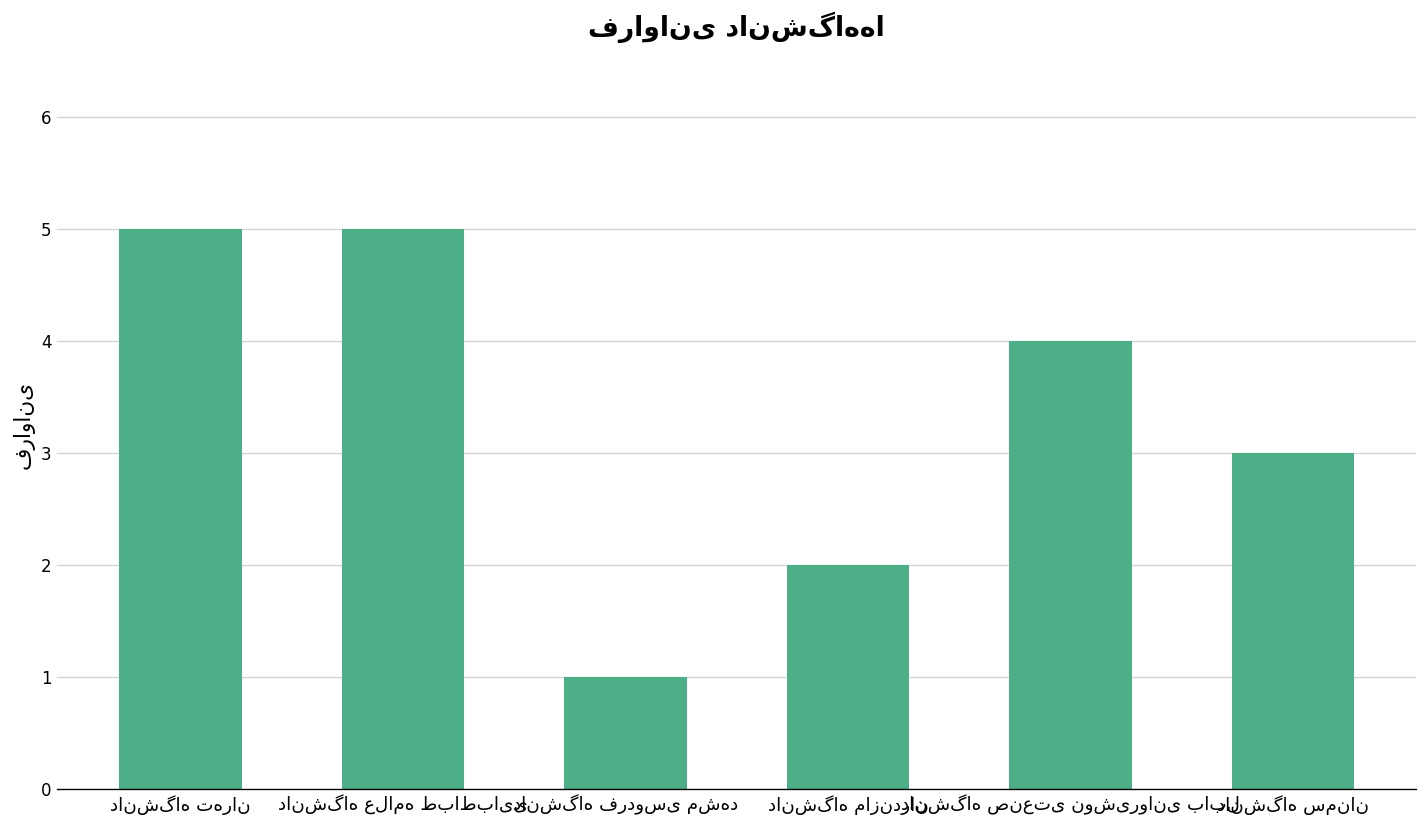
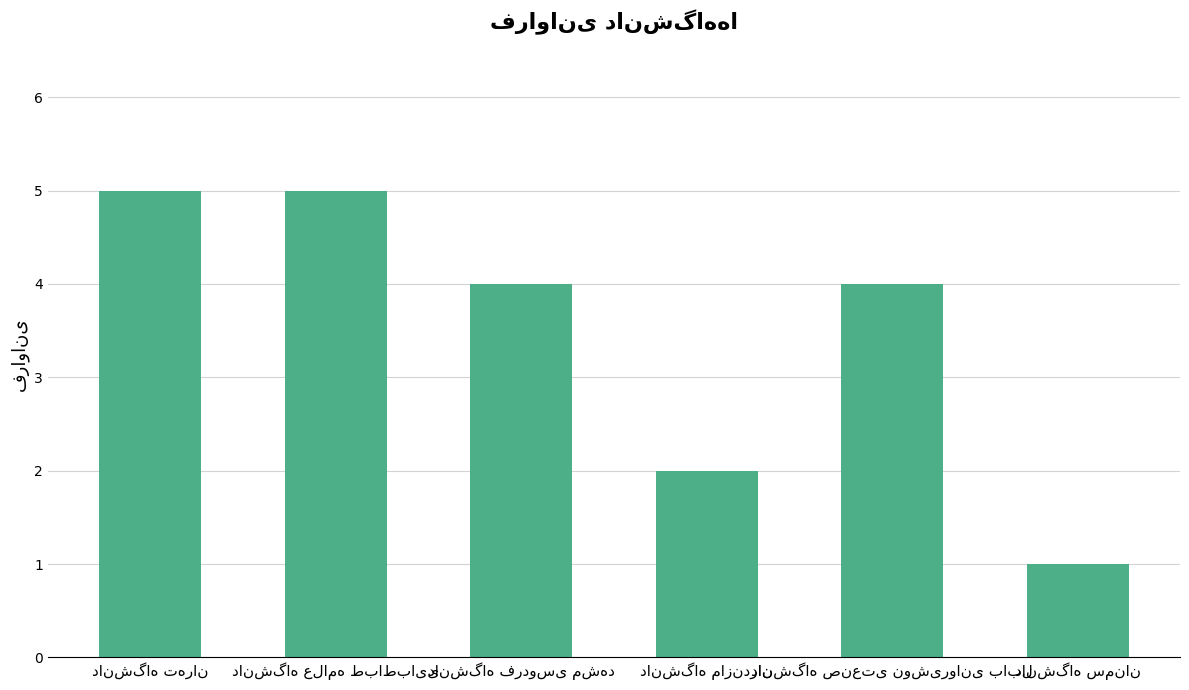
دانشگاه فردوسی مشهد: 1 -> 4
دانشگاه سمنان: 3 -> 1
